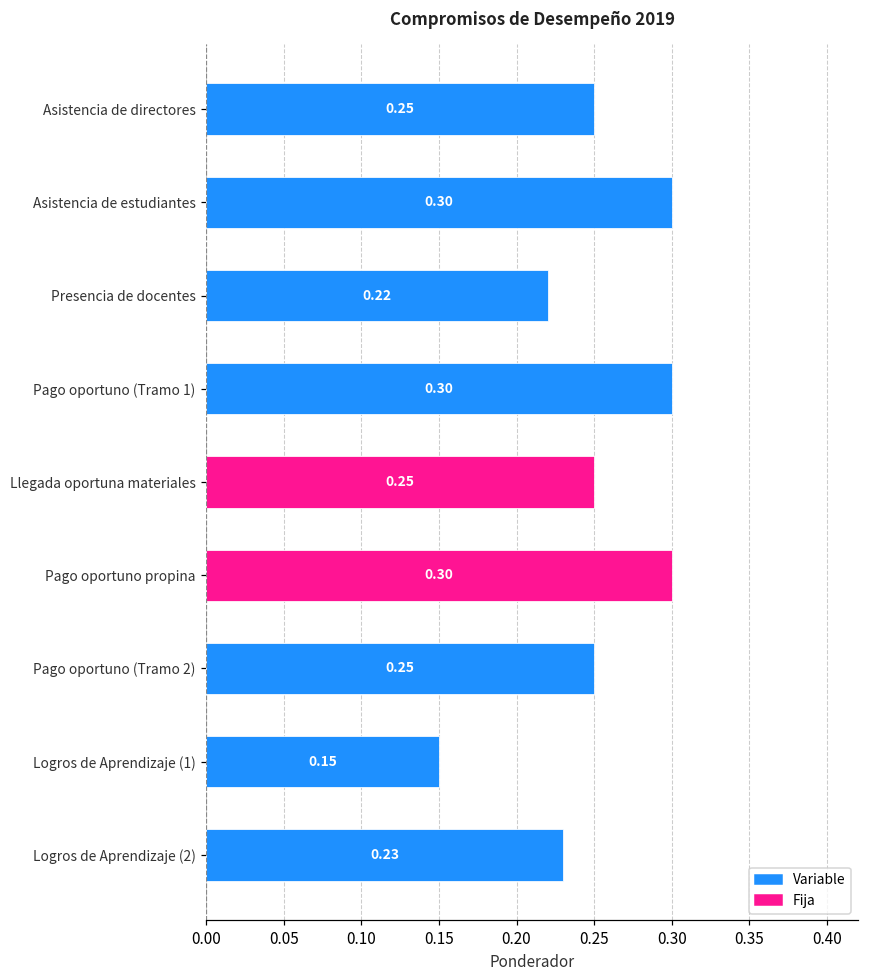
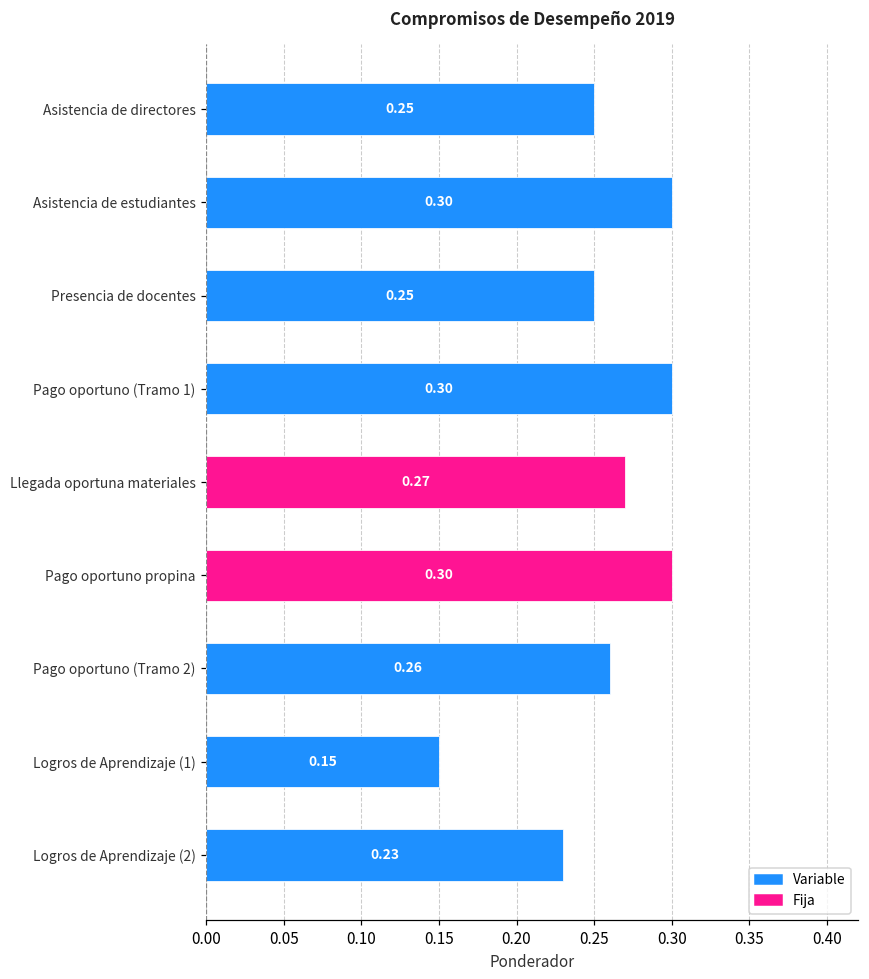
Presencia de docentes: 0.22 -> 0.25
Llegada oportuna materiales: 0.25 -> 0.27
Pago oportuno (Tramo 2): 0.25 -> 0.26
